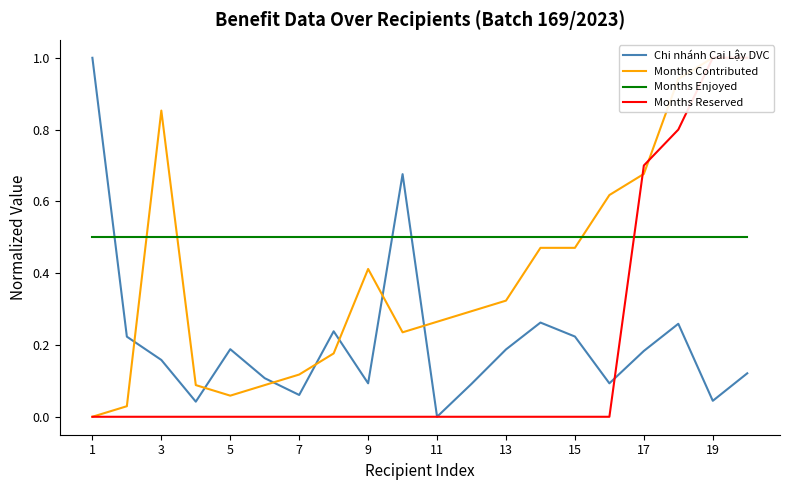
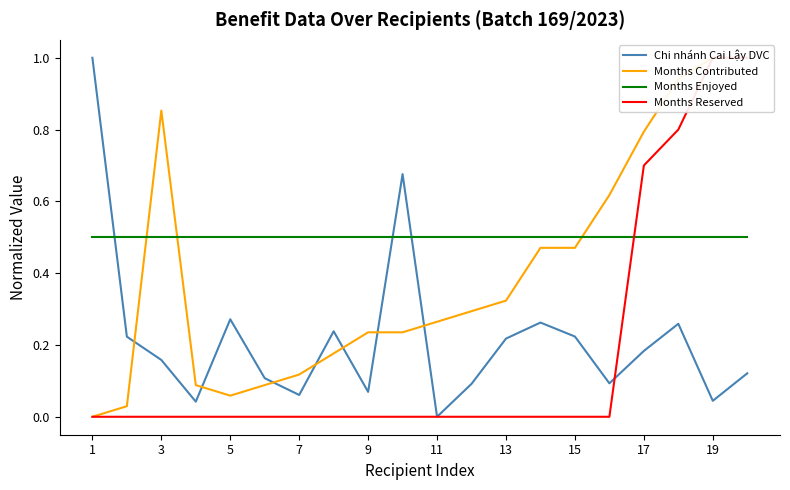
Chi nhánh Cai Lậy DVC, 5: 0.19 -> 0.27
Chi nhánh Cai Lậy DVC, 9: 0.09 -> 0.07
Months Contributed, 9: 0.41 -> 0.24
Chi nhánh Cai Lậy DVC, 13: 0.19 -> 0.22
Months Contributed, 17: 0.68 -> 0.79
